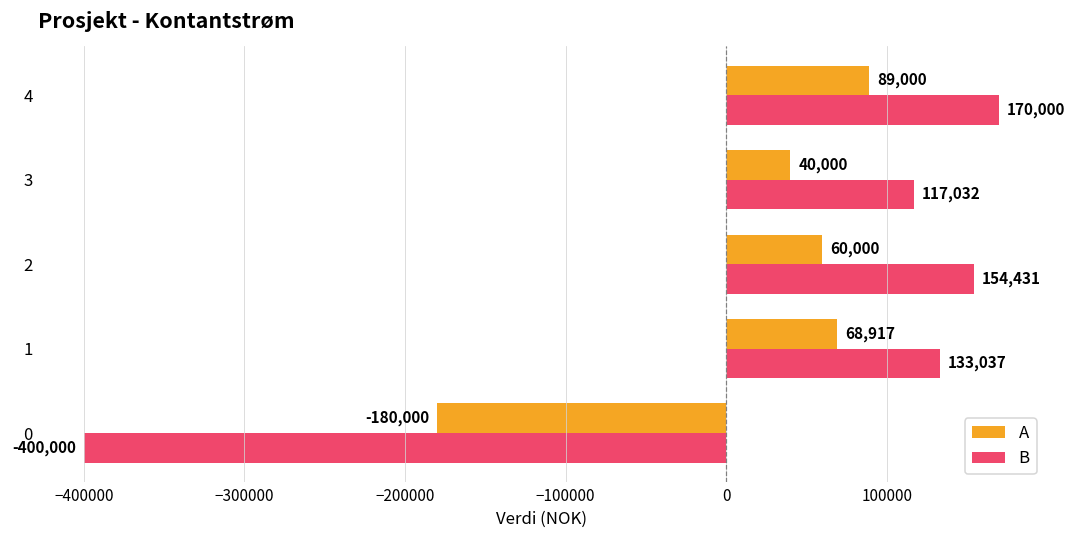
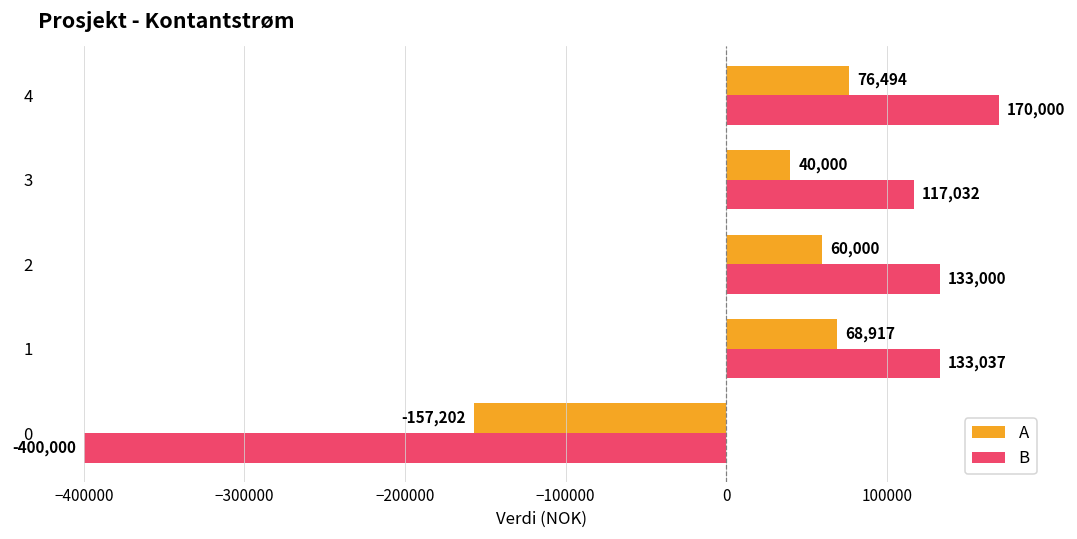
A, 4: 89,000 -> 76,494
B, 2: 154,431 -> 133,000
A, 0: -180,000 -> -157,202
